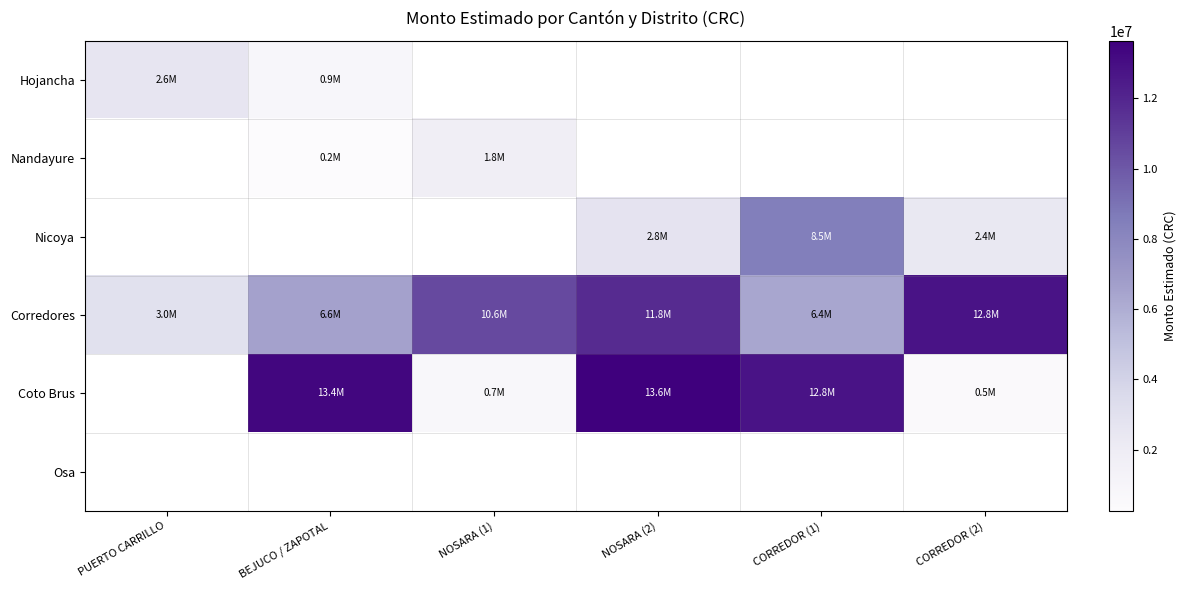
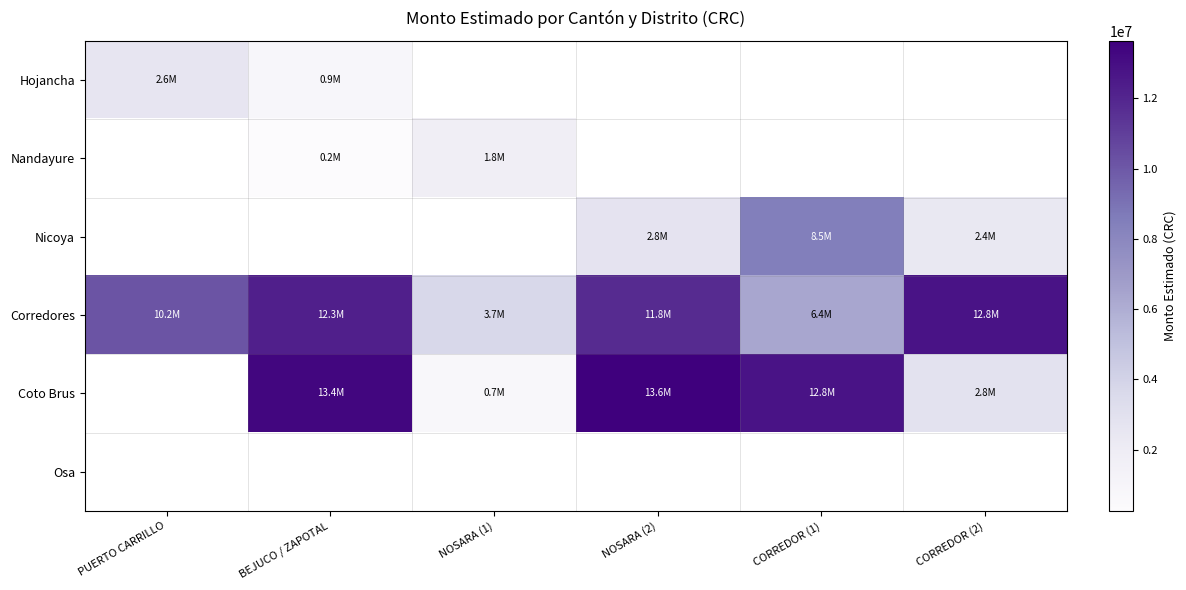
Corredores, PUERTO CARRILLO: 3.0M -> 10.2M
Corredores, BEJUCO / ZAPOTAL: 6.6M -> 12.3M
Corredores, NOSARA (1): 10.6M -> 3.7M
Coto Brus, CORREDOR (2): 0.5M -> 2.8M
